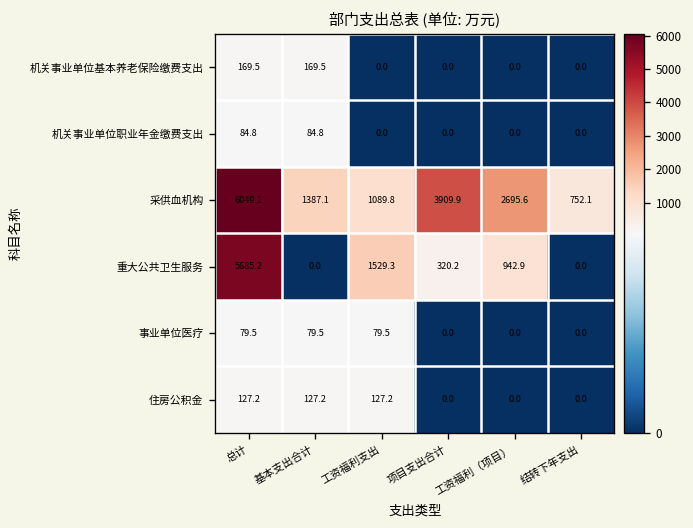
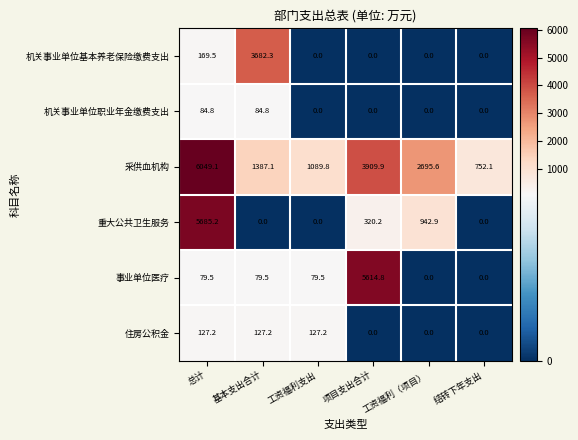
机关事业单位基本养老保险缴费支出, 基本支出合计: 169.5 -> 3682.3
重大公共卫生服务, 工资福利支出: 1529.3 -> 0.0
事业单位医疗, 项目支出合计: 0.0 -> 5614.8
